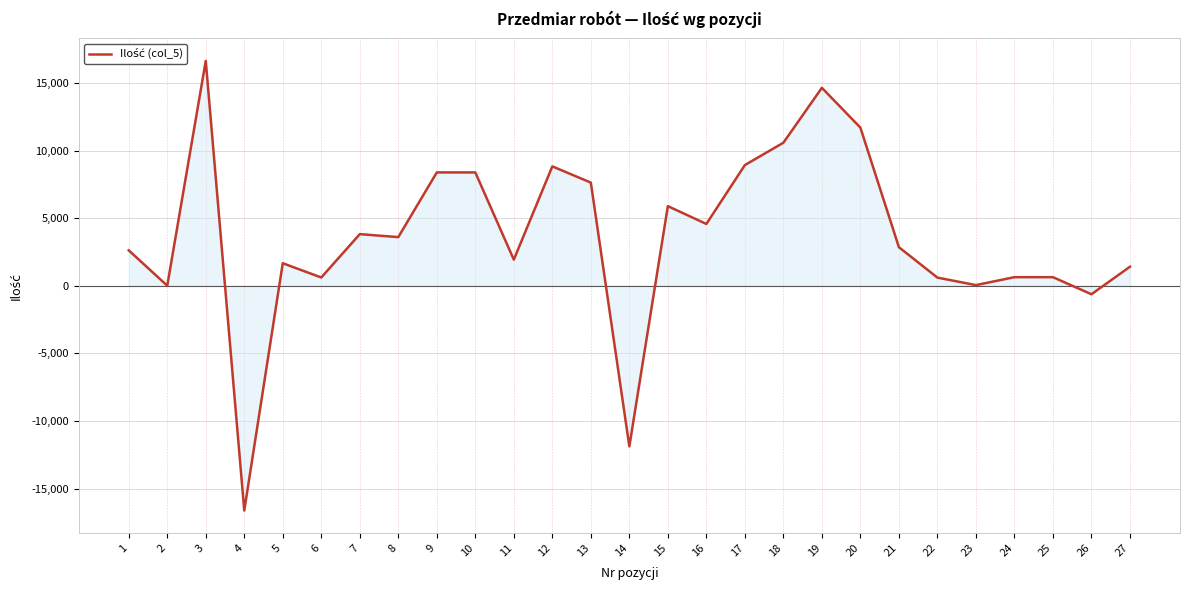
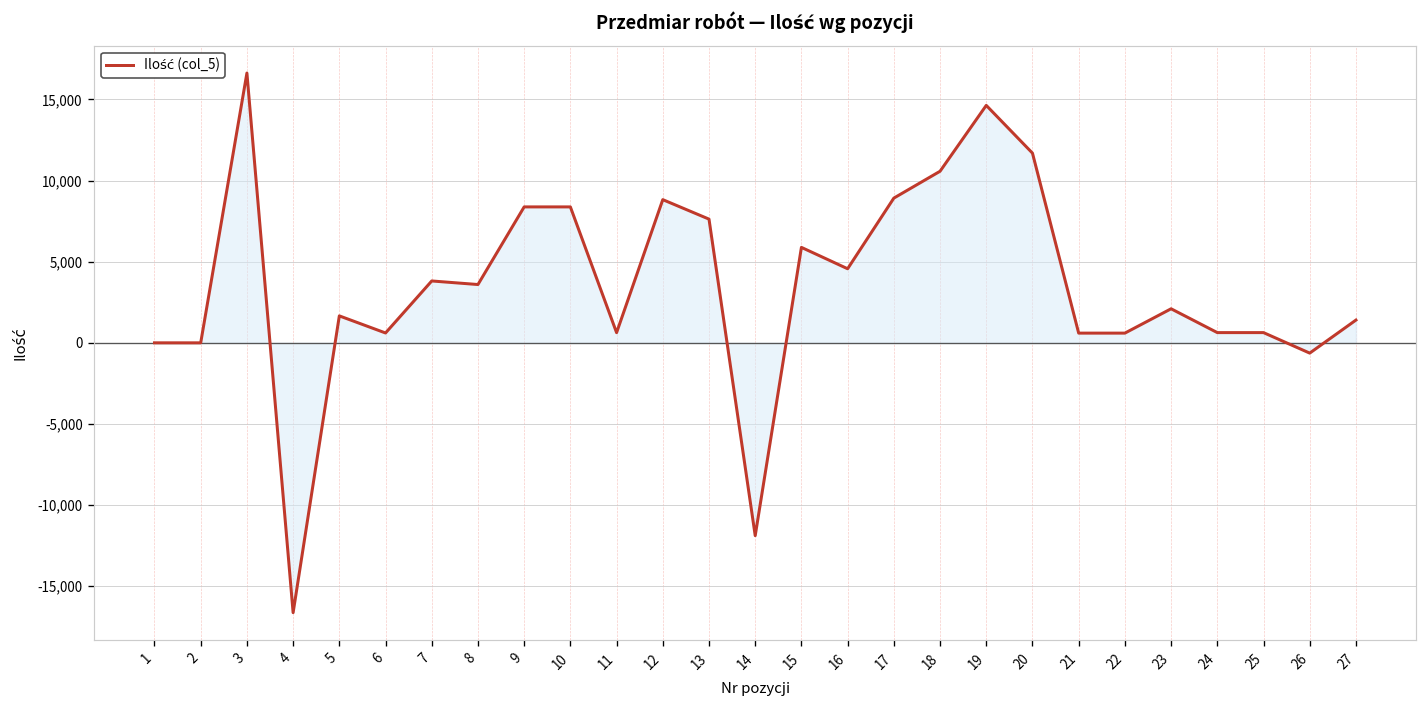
Ilość (col_5), 1: 2,600 -> 0
Ilość (col_5), 11: 1,900 -> 600
Ilość (col_5), 21: 2,800 -> 600
Ilość (col_5), 23: 0 -> 2,100
